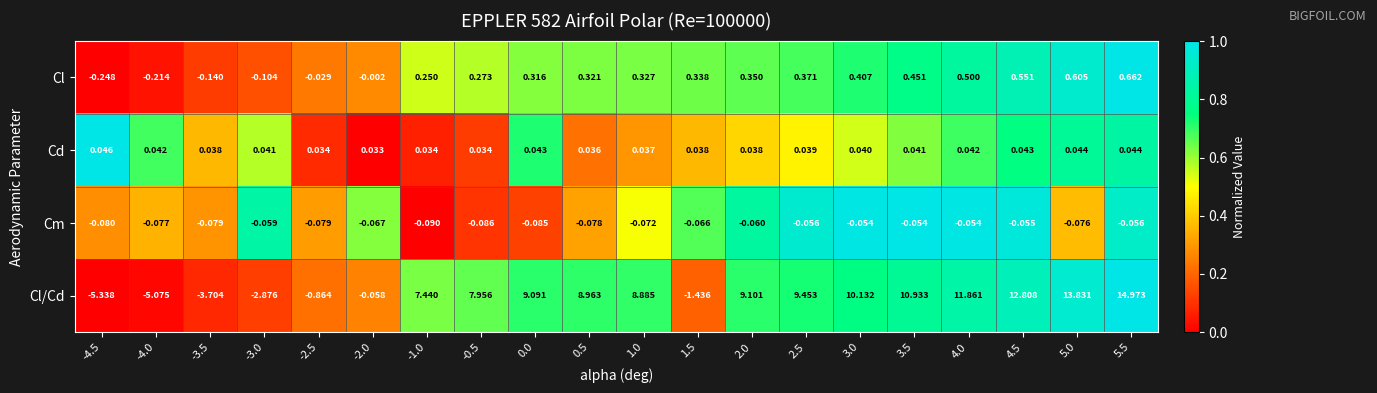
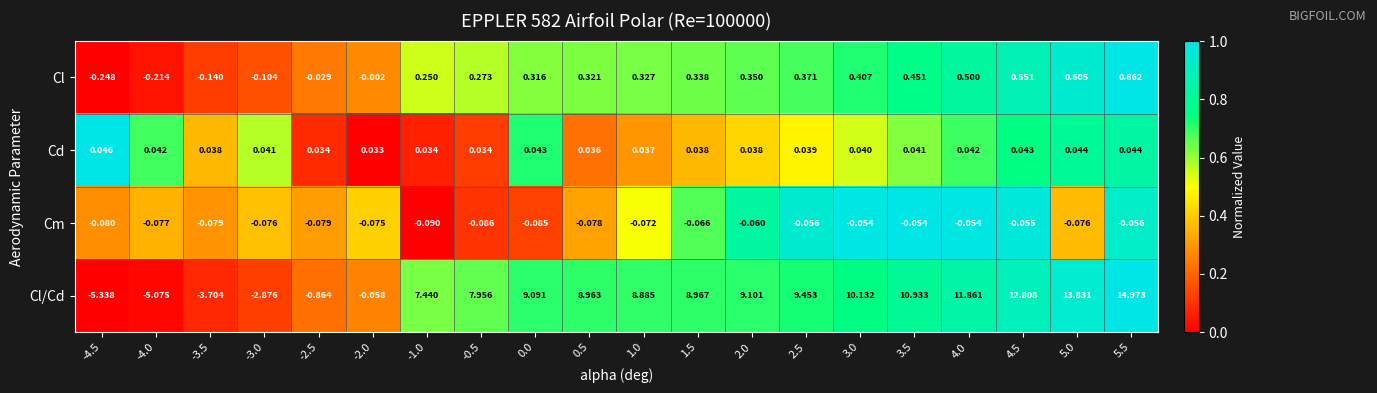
Cm, -3.0: -0.059 -> -0.076
Cm, -2.0: -0.067 -> -0.075
Cl/Cd, 1.5: -1.436 -> 8.967
